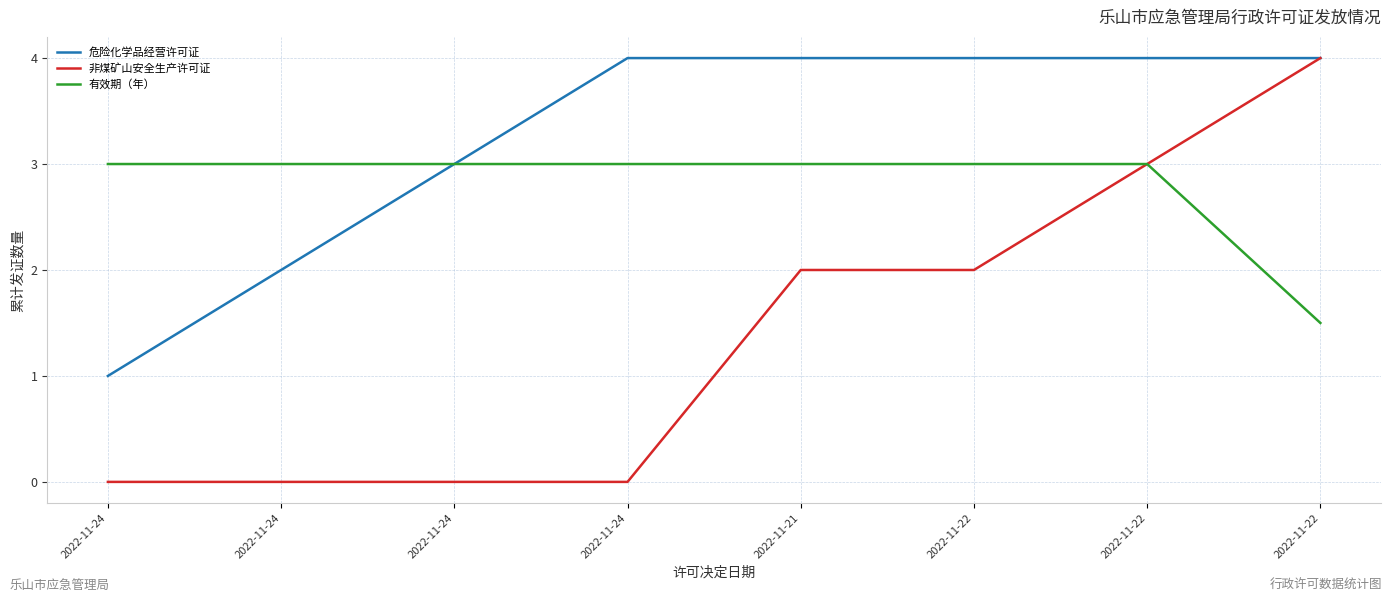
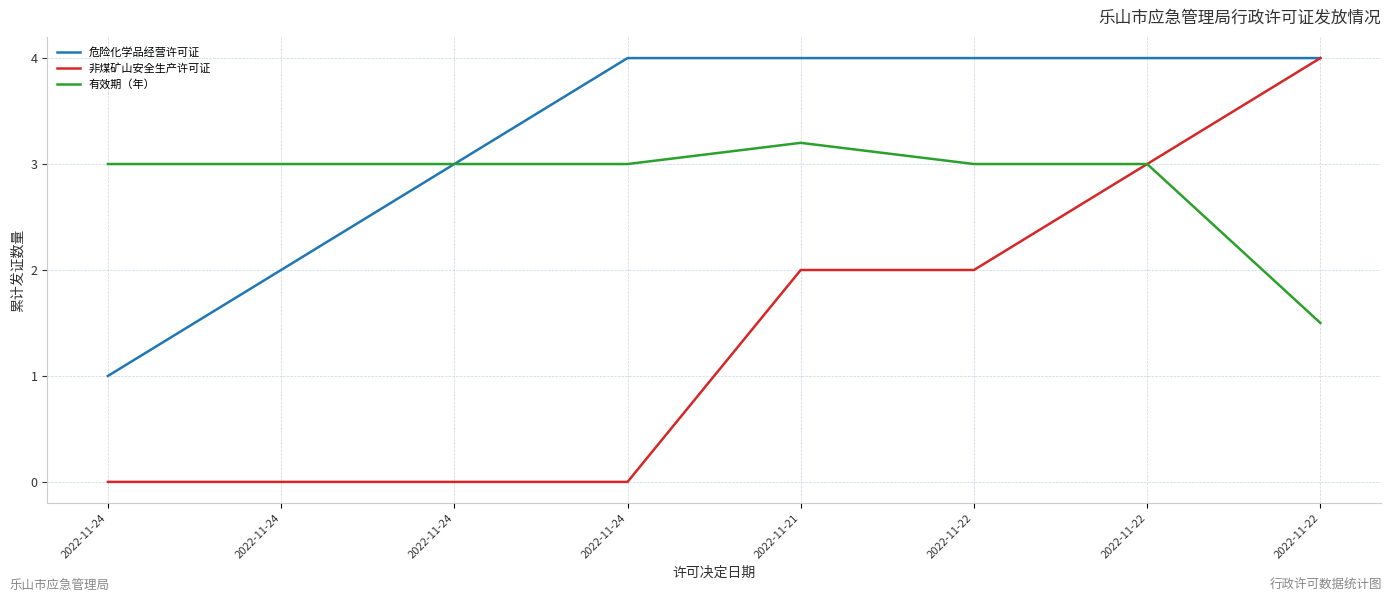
有效期（年）, 2022-11-21: 3.0 -> 3.2
